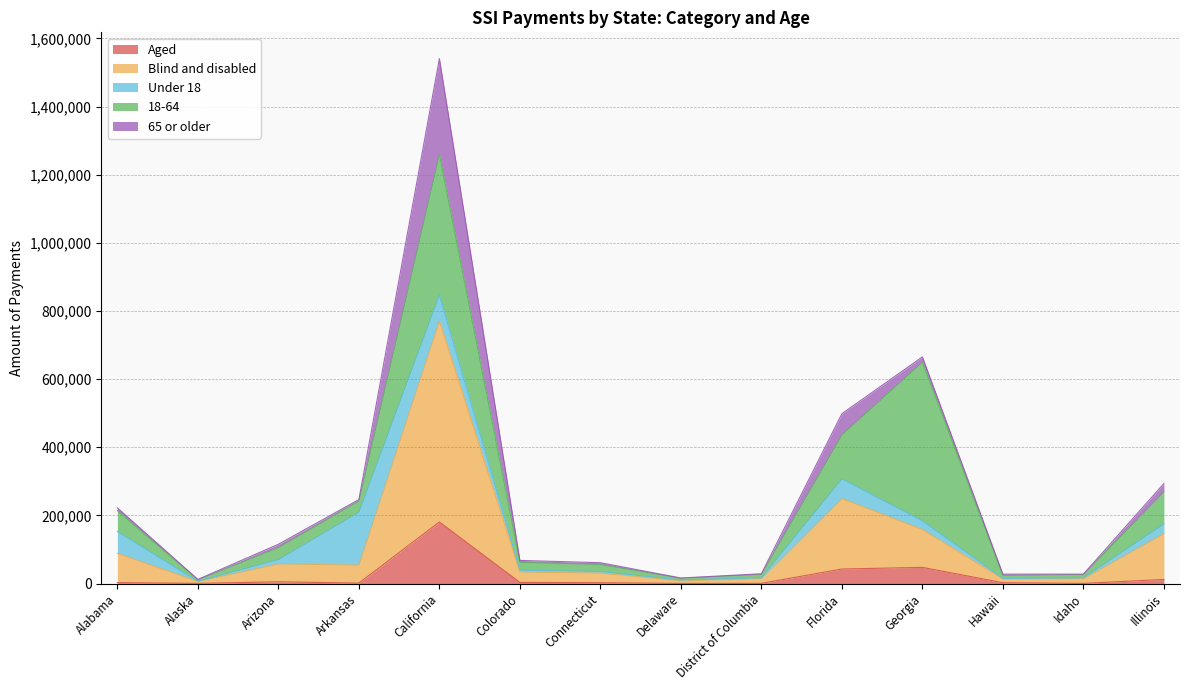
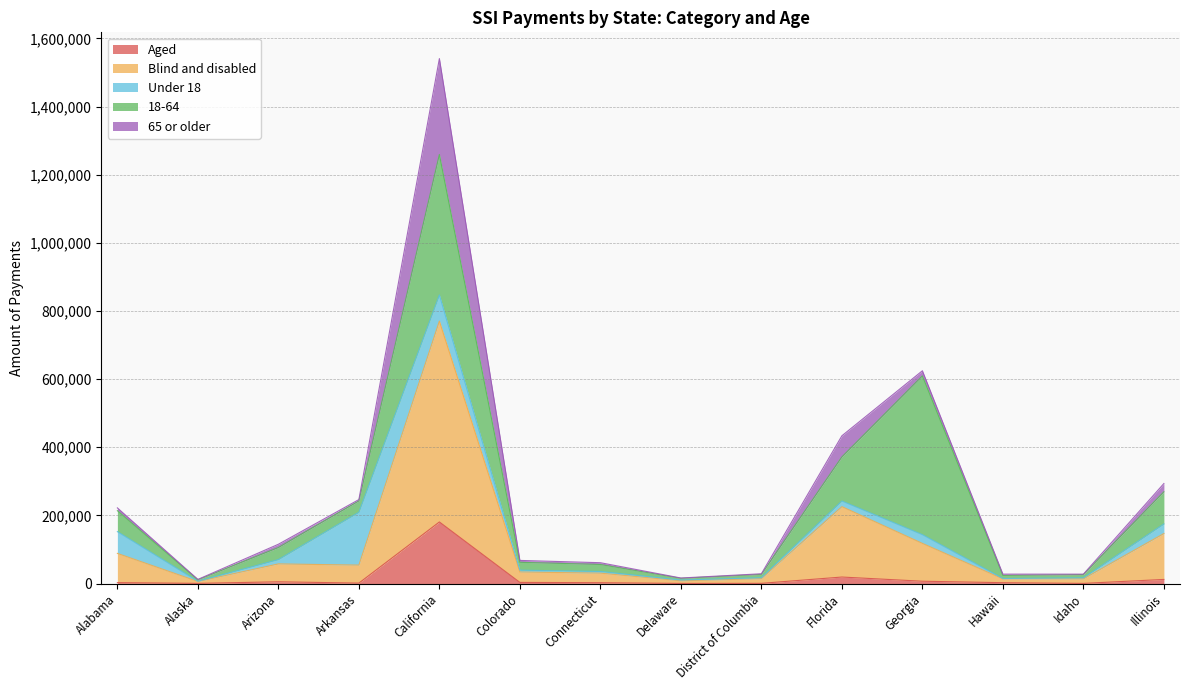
Aged, Florida: 40,000 -> 20,000
Under 18, Florida: 60,000 -> 20,000
Aged, Georgia: 50,000 -> 10,000
